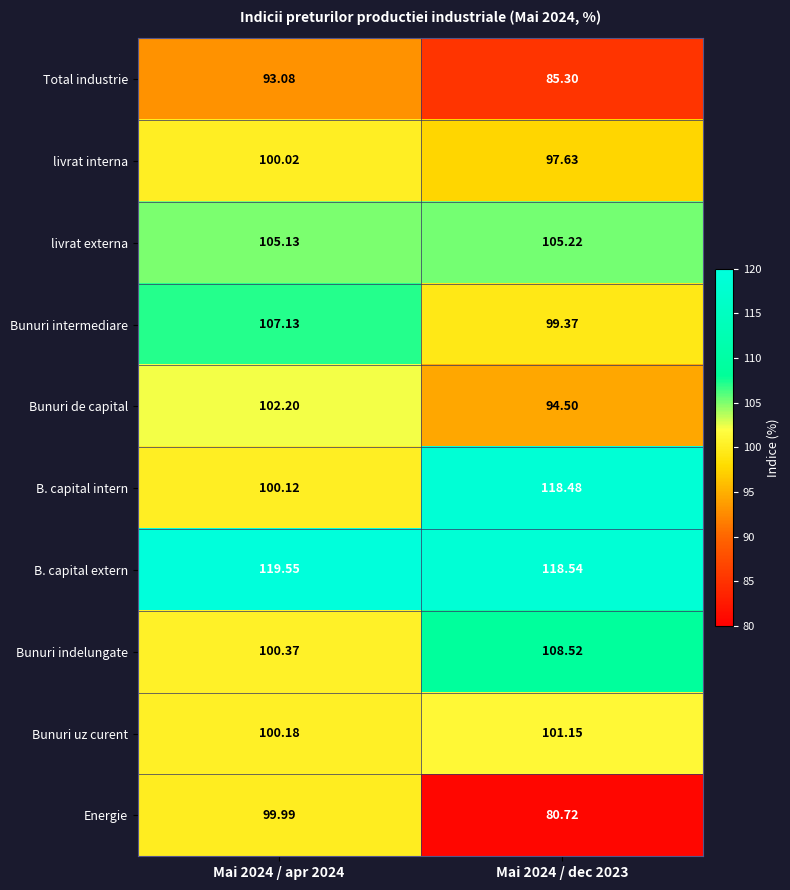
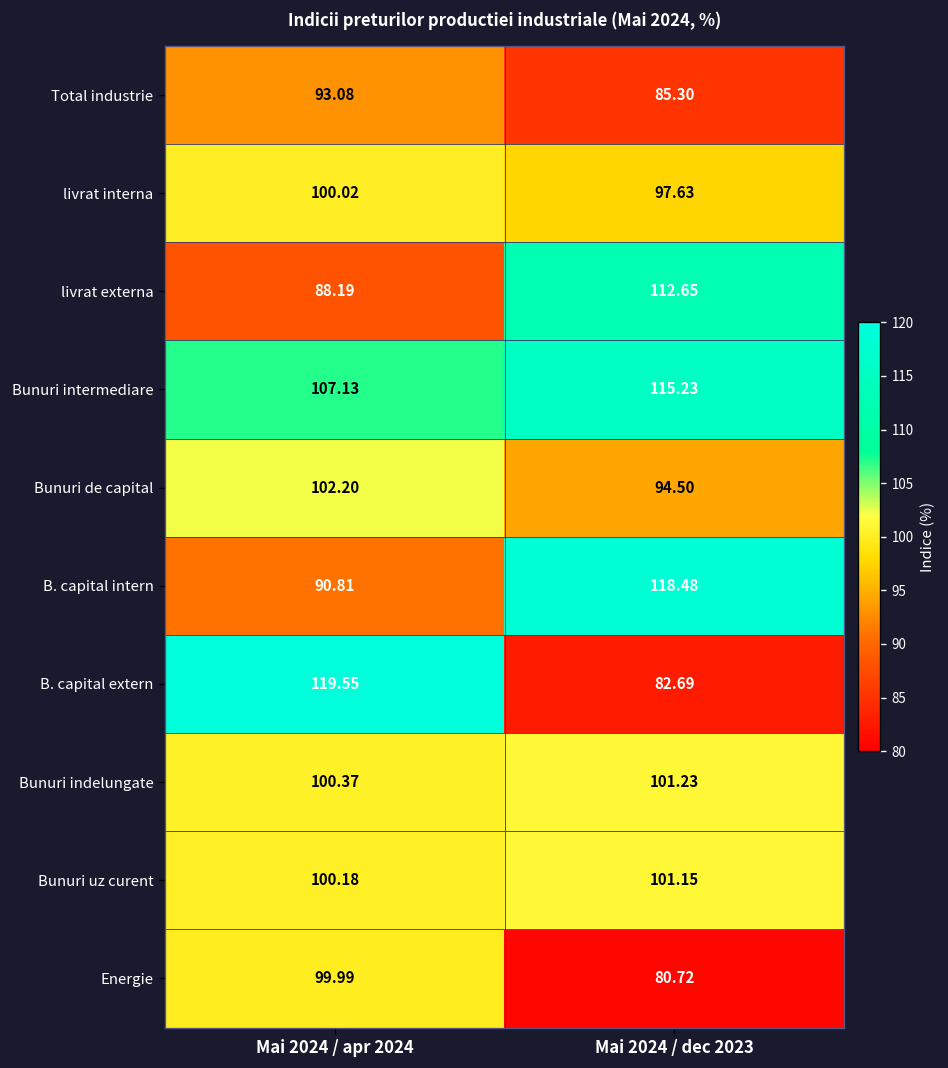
livrat externa, Mai 2024 / apr 2024: 105.13 -> 88.19
livrat externa, Mai 2024 / dec 2023: 105.22 -> 112.65
Bunuri intermediare, Mai 2024 / dec 2023: 99.37 -> 115.23
B. capital intern, Mai 2024 / apr 2024: 100.12 -> 90.81
B. capital extern, Mai 2024 / dec 2023: 118.54 -> 82.69
Bunuri indelungate, Mai 2024 / dec 2023: 108.52 -> 101.23
